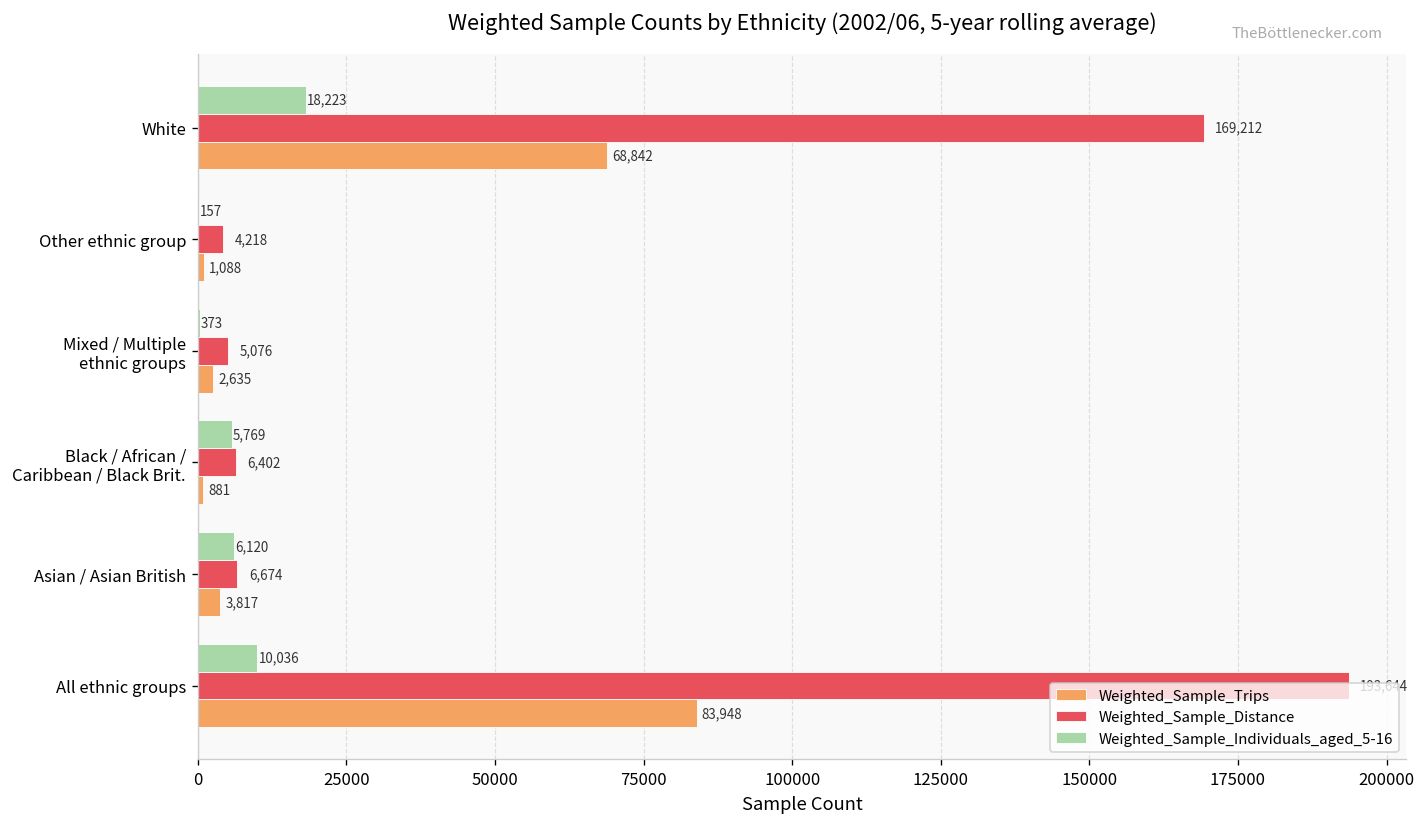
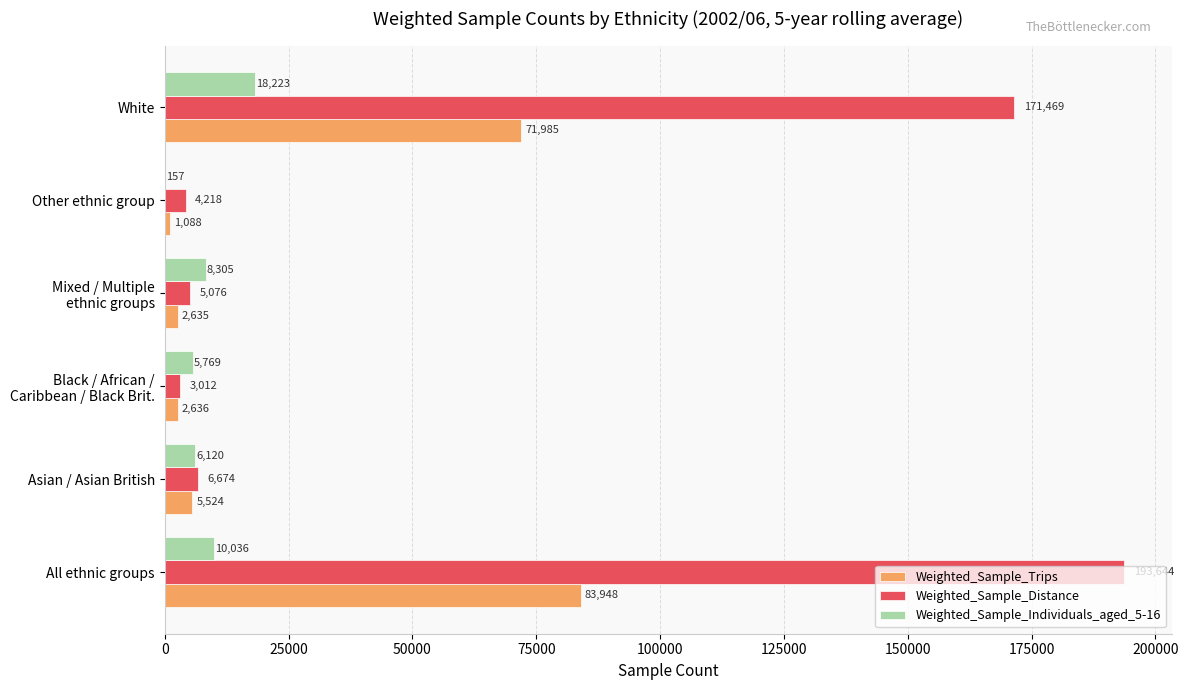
Weighted_Sample_Distance, White: 169,212 -> 171,469
Weighted_Sample_Trips, White: 68,842 -> 71,985
Weighted_Sample_Individuals_aged_5-16, Mixed / Multiple ethnic groups: 373 -> 8,305
Weighted_Sample_Distance, Black / African / Caribbean / Black Brit.: 6,402 -> 3,012
Weighted_Sample_Trips, Black / African / Caribbean / Black Brit.: 881 -> 2,636
Weighted_Sample_Trips, Asian / Asian British: 3,817 -> 5,524
